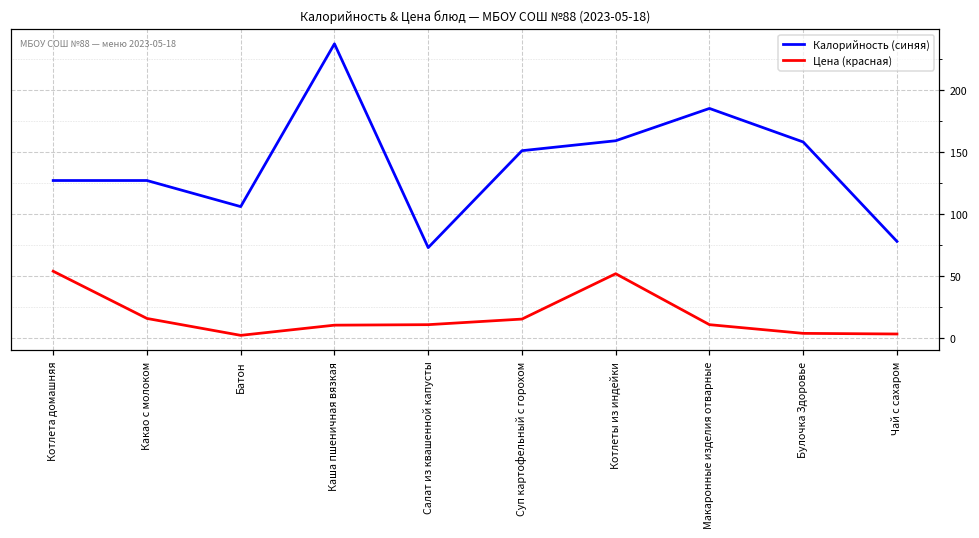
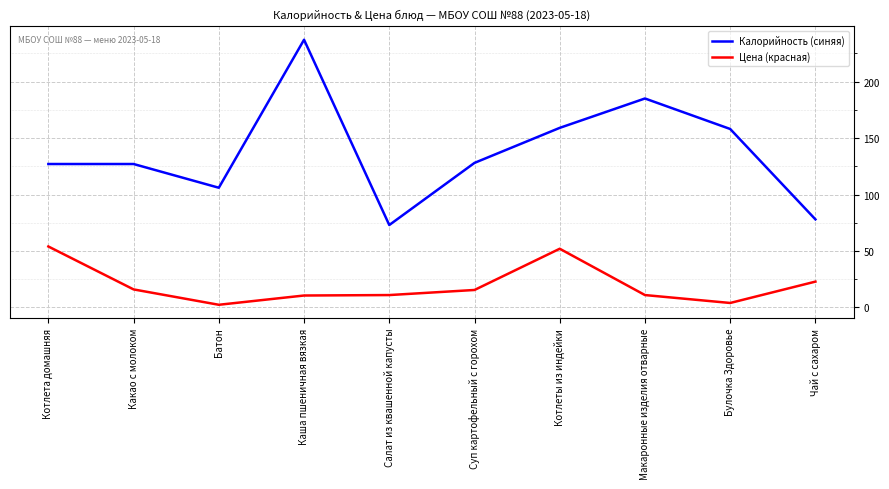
Калорийность (синяя), Суп картофельный с горохом: 151 -> 128
Цена (красная), Чай с сахаром: 4 -> 23
